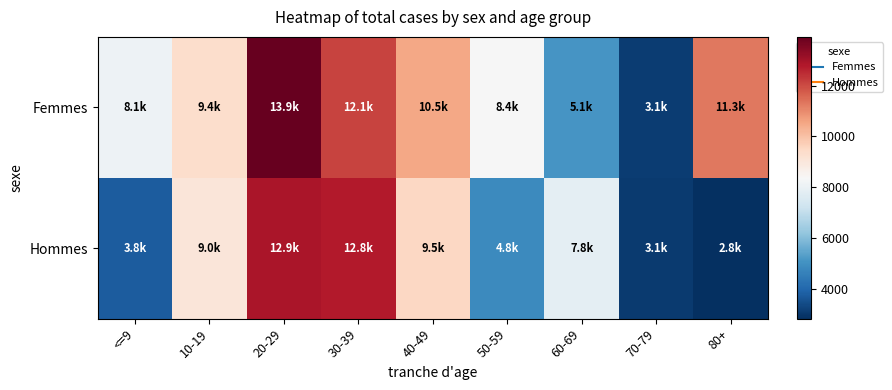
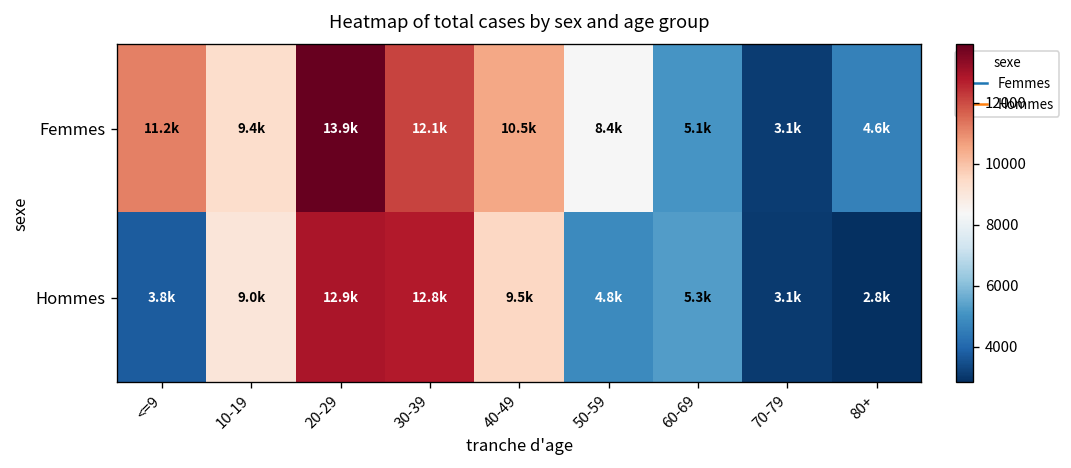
Femmes, <=9: 8.1k -> 11.2k
Femmes, 80+: 11.3k -> 4.6k
Hommes, 60-69: 7.8k -> 5.3k
